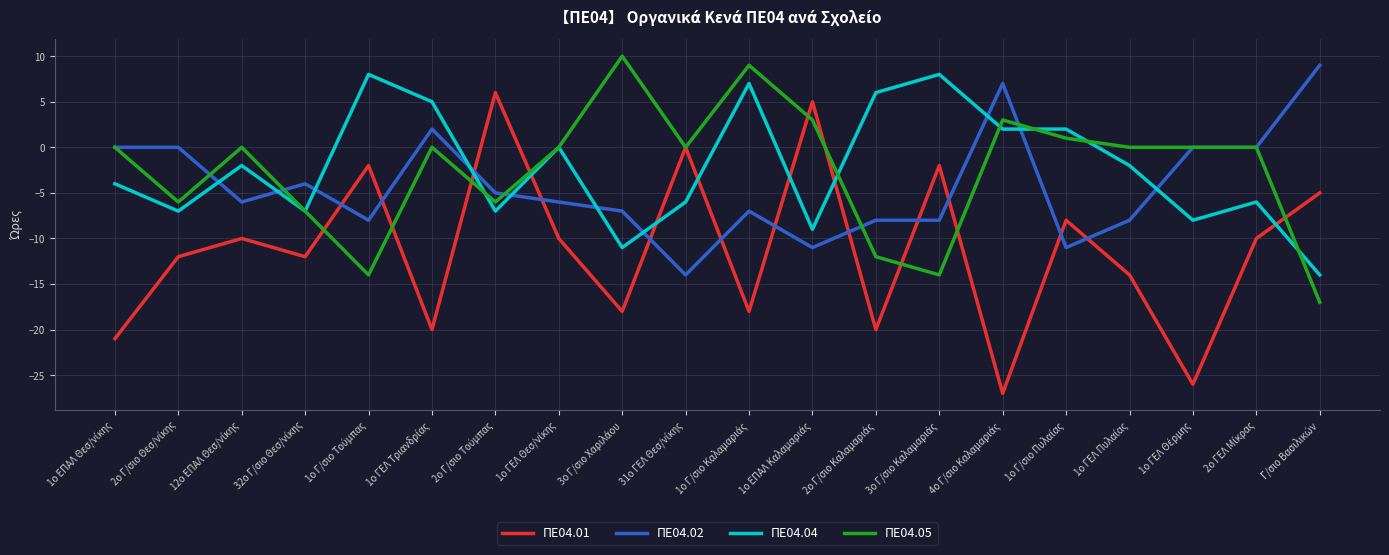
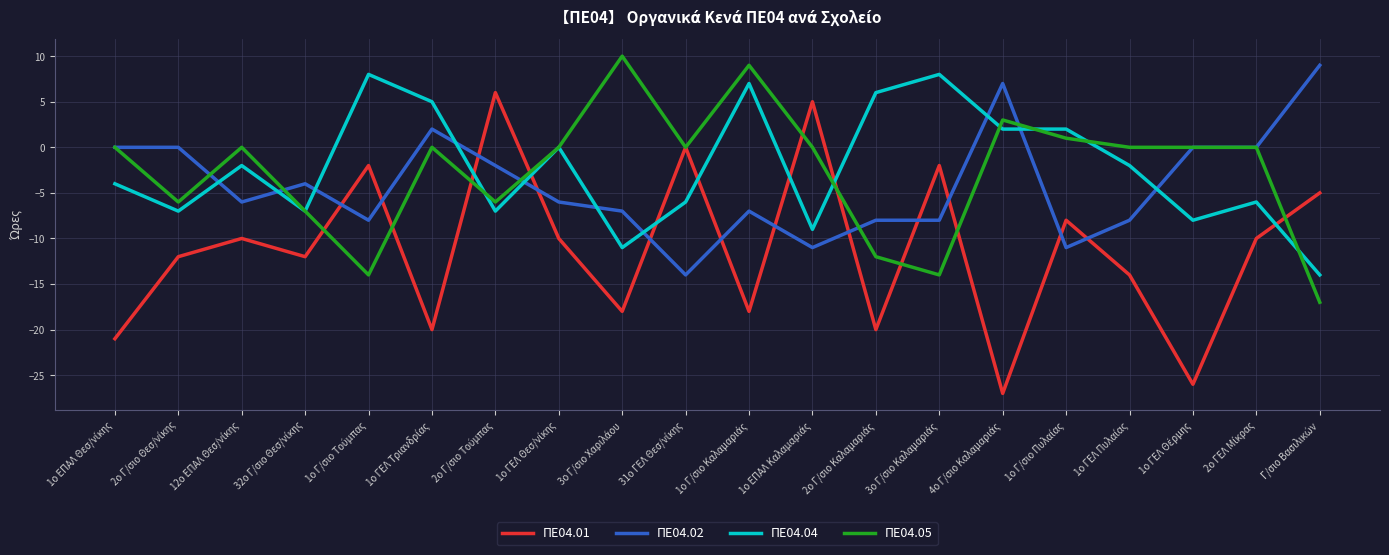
ΠΕ04.02, 2ο Γ/σιο Τούμπας: -5 -> -2
ΠΕ04.05, 1ο ΕΠΑΛ Καλαμαριάς: 3 -> 0
